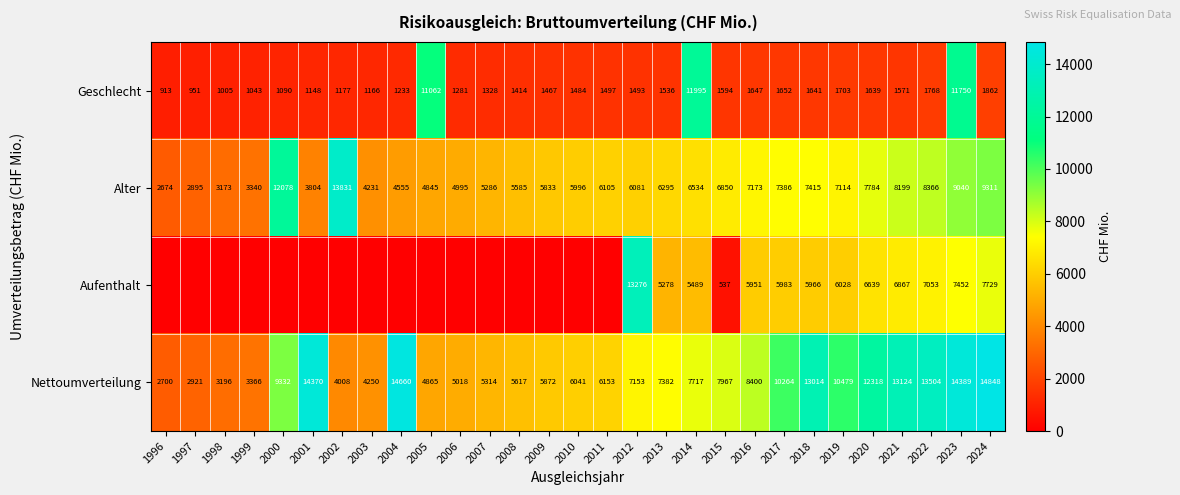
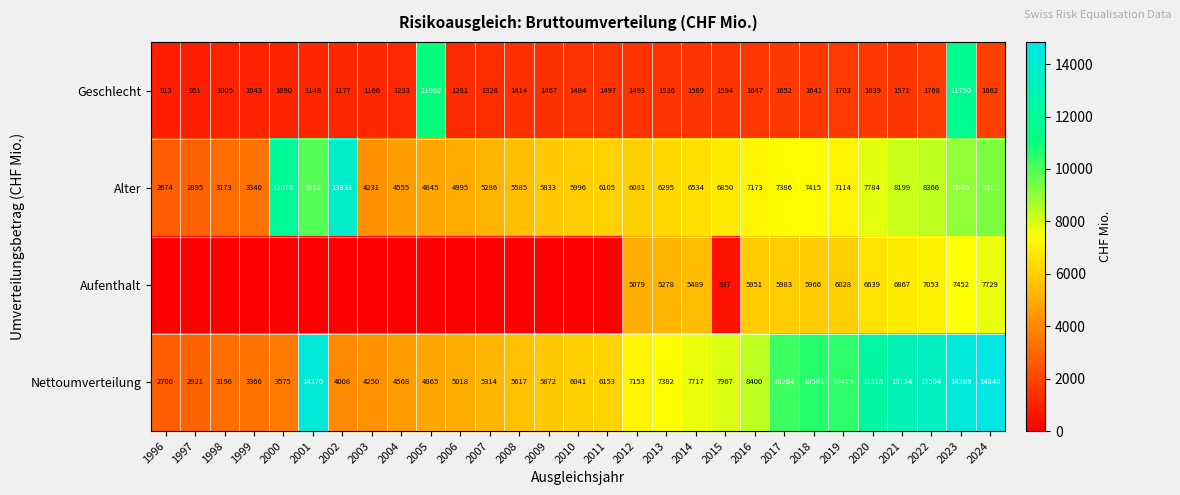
Geschlecht, 2014: 11995 -> 1569
Alter, 2001: 3804 -> 9912
Aufenthalt, 2012: 13276 -> 5079
Nettoumverteilung, 2000: 9332 -> 3575
Nettoumverteilung, 2004: 14660 -> 4568
Nettoumverteilung, 2018: 13014 -> 10591
